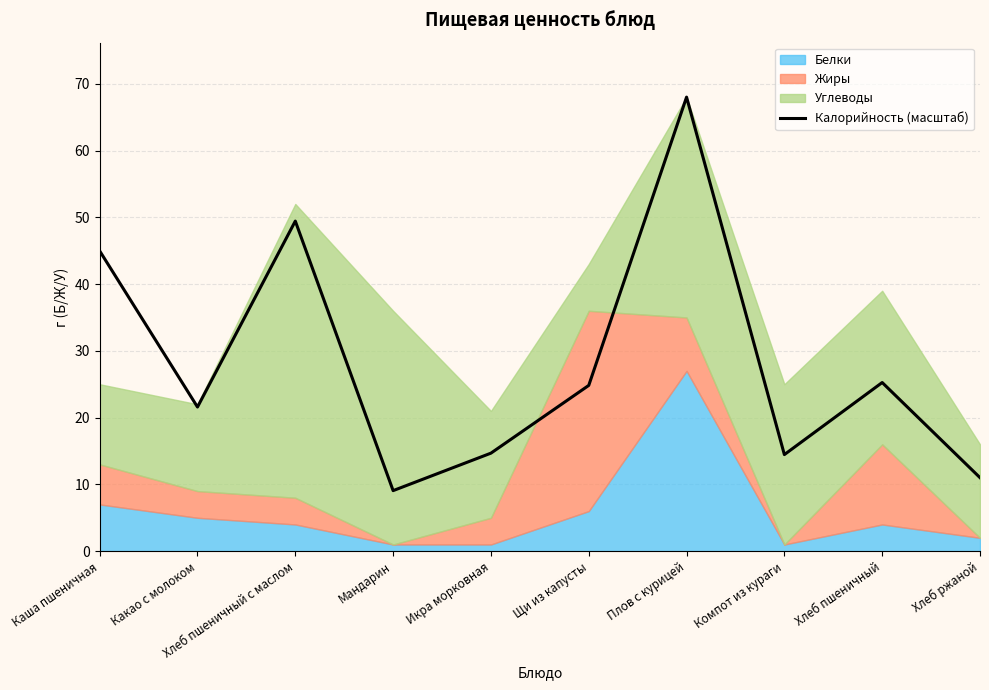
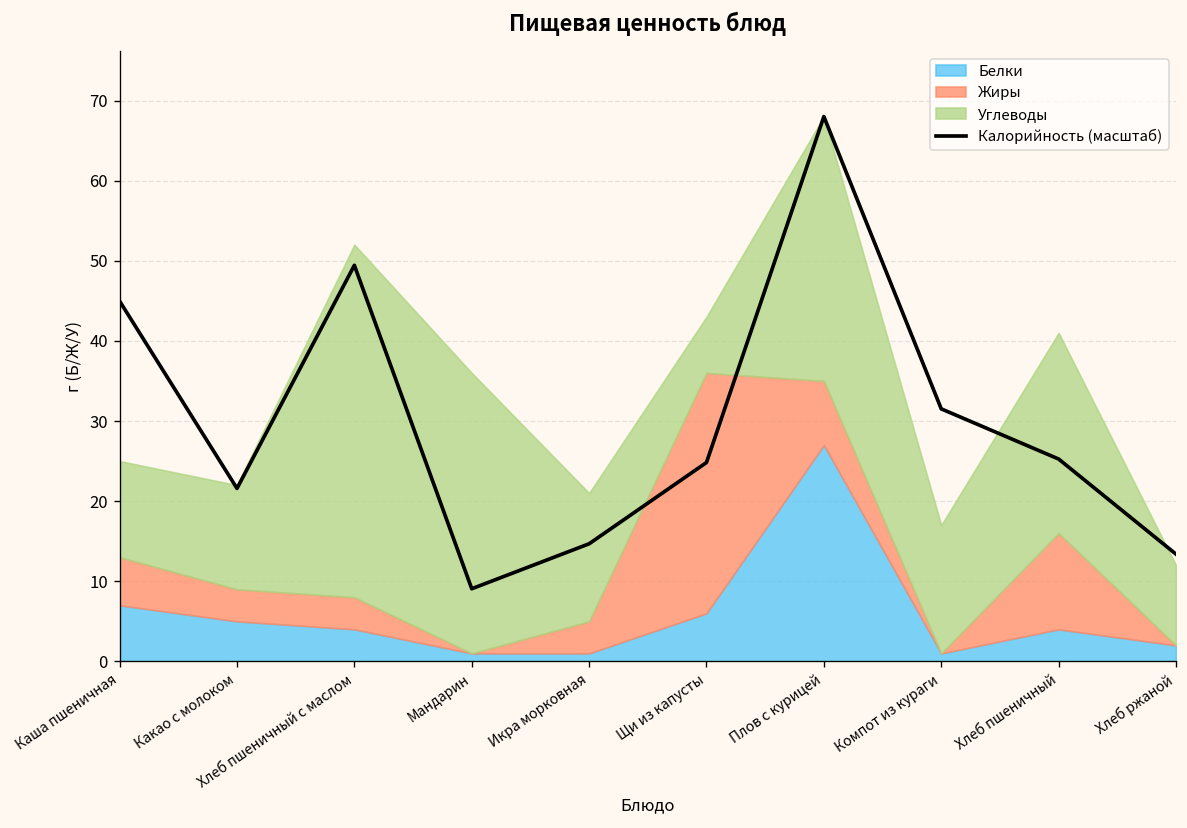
Калорийность (масштаб), Компот из кураги: 14 -> 32
Углеводы, Компот из кураги: 24 -> 16
Углеводы, Хлеб пшеничный: 23 -> 25
Калорийность (масштаб), Хлеб ржаной: 11 -> 13
Углеводы, Хлеб ржаной: 14 -> 10
